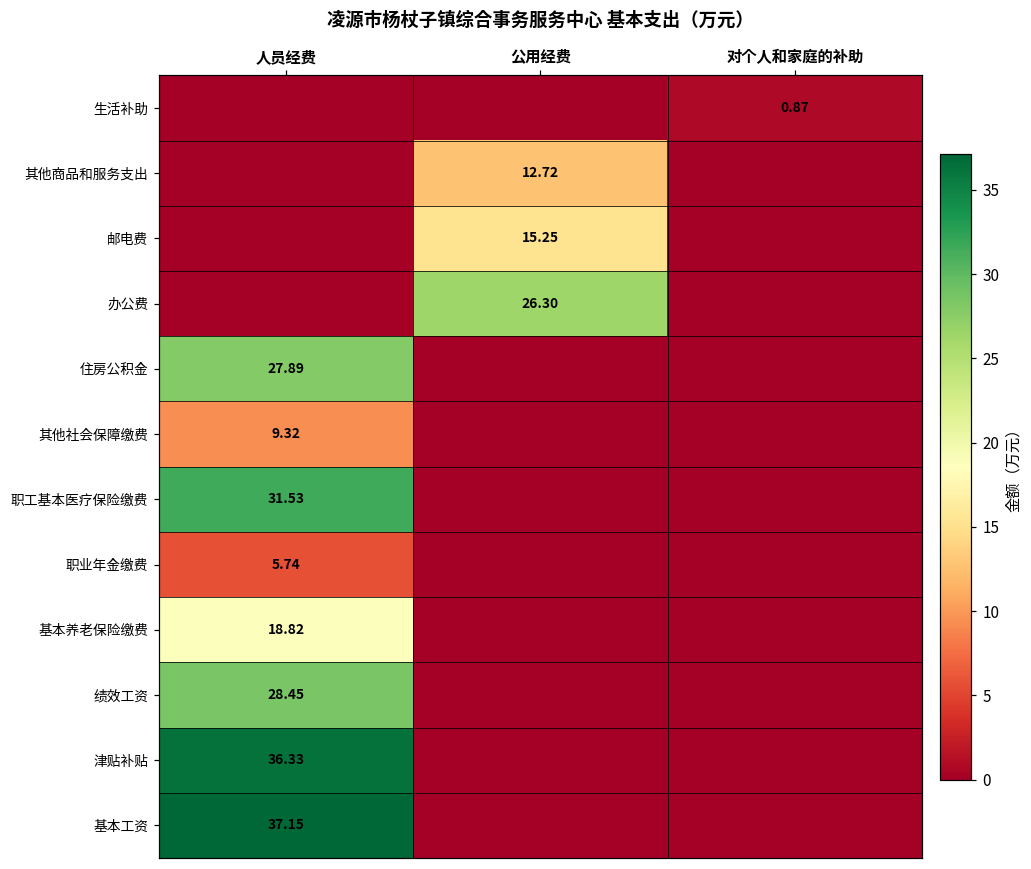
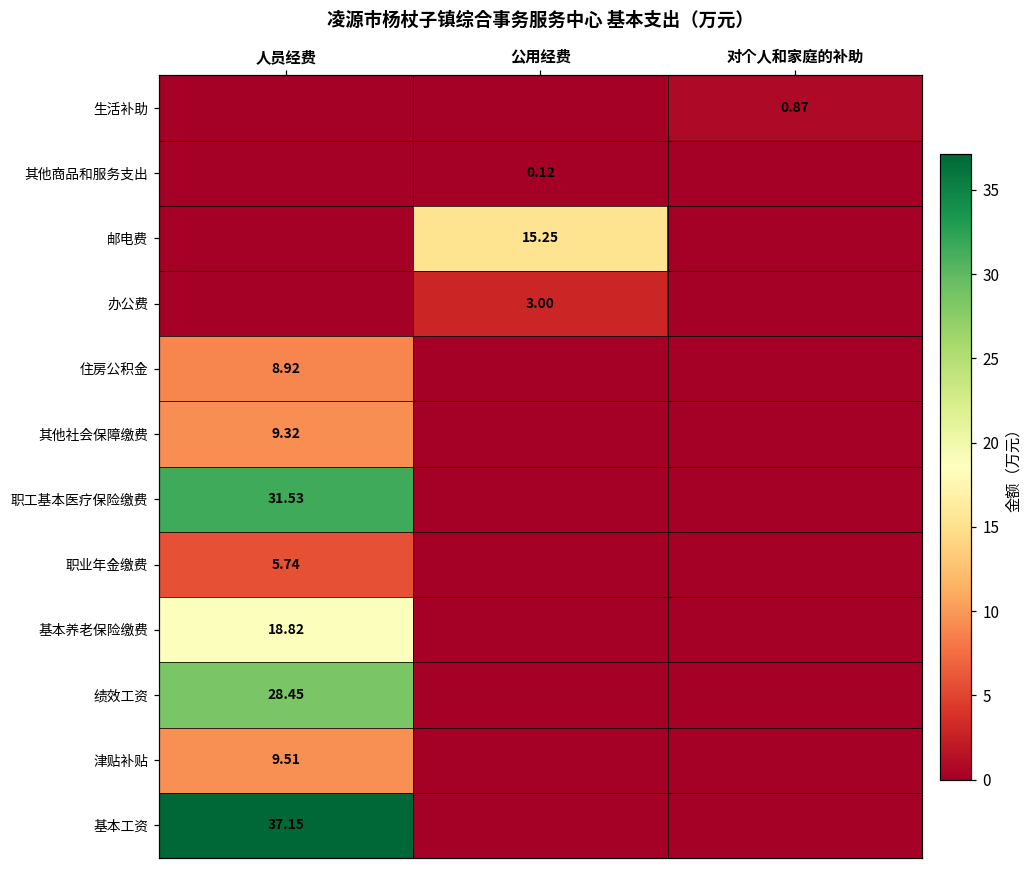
其他商品和服务支出, 公用经费: 12.72 -> 0.12
办公费, 公用经费: 26.30 -> 3.00
住房公积金, 人员经费: 27.89 -> 8.92
津贴补贴, 人员经费: 36.33 -> 9.51
